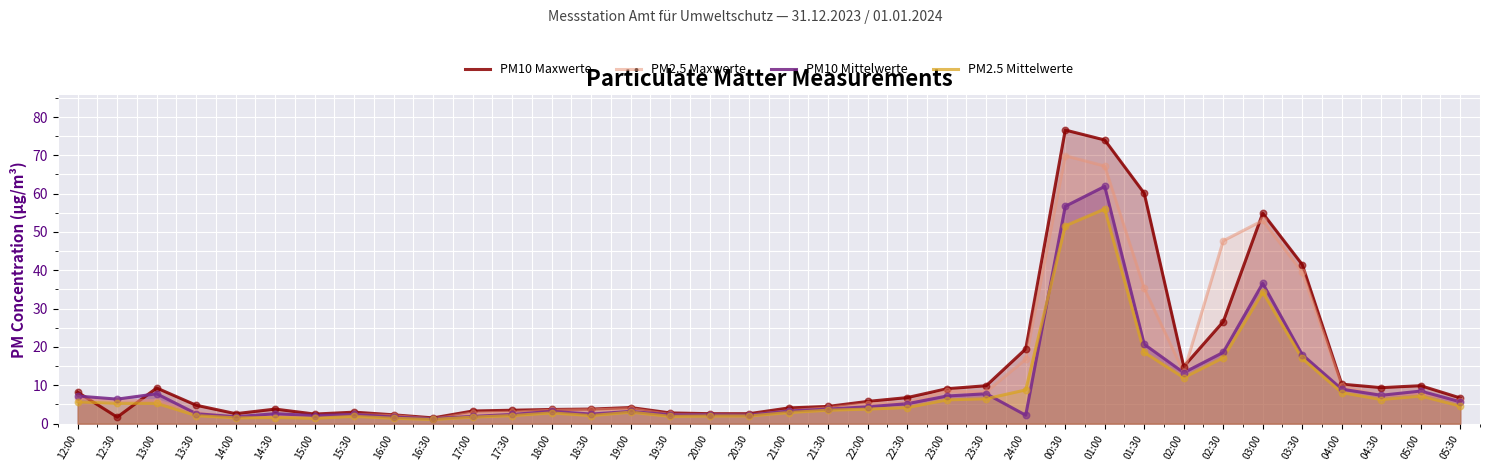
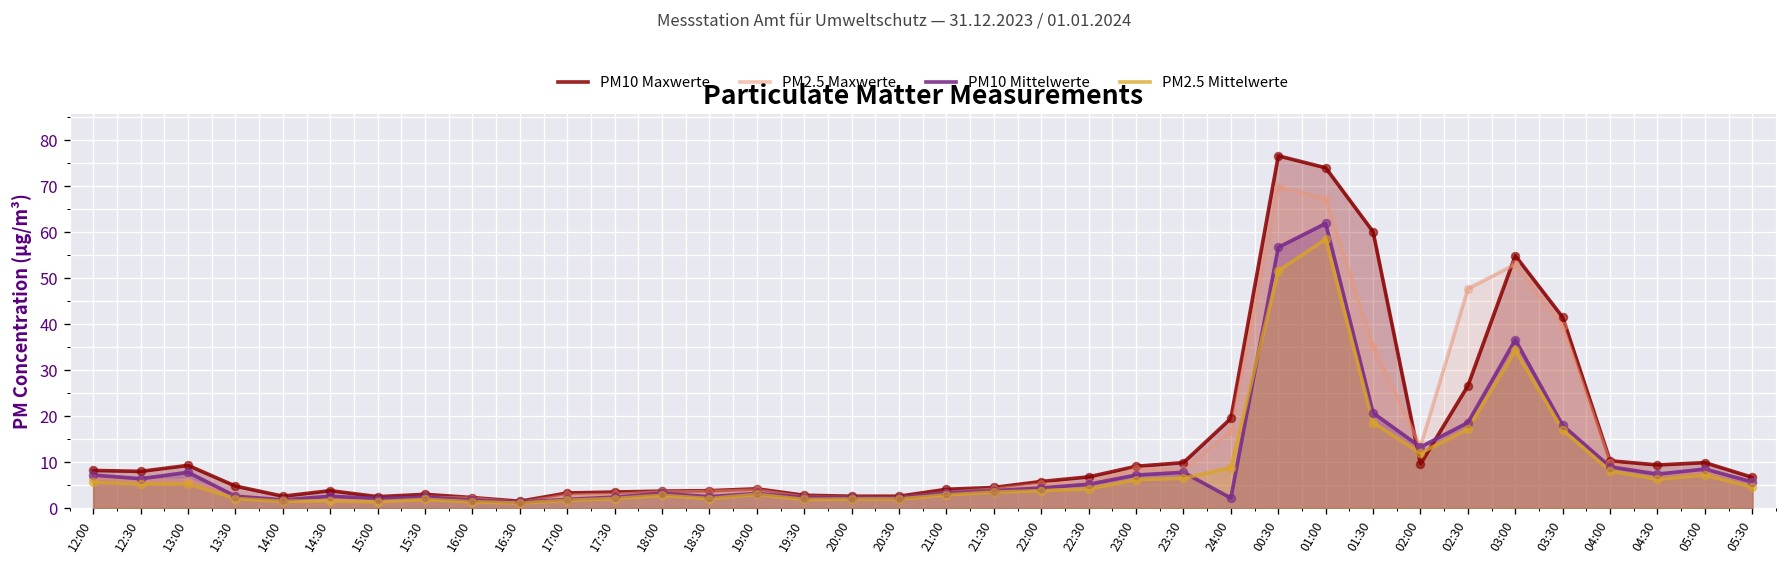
PM10 Maxwerte, 12:30: 2 -> 8
PM2.5 Mittelwerte, 01:00: 56 -> 59
PM10 Maxwerte, 02:00: 15 -> 10
